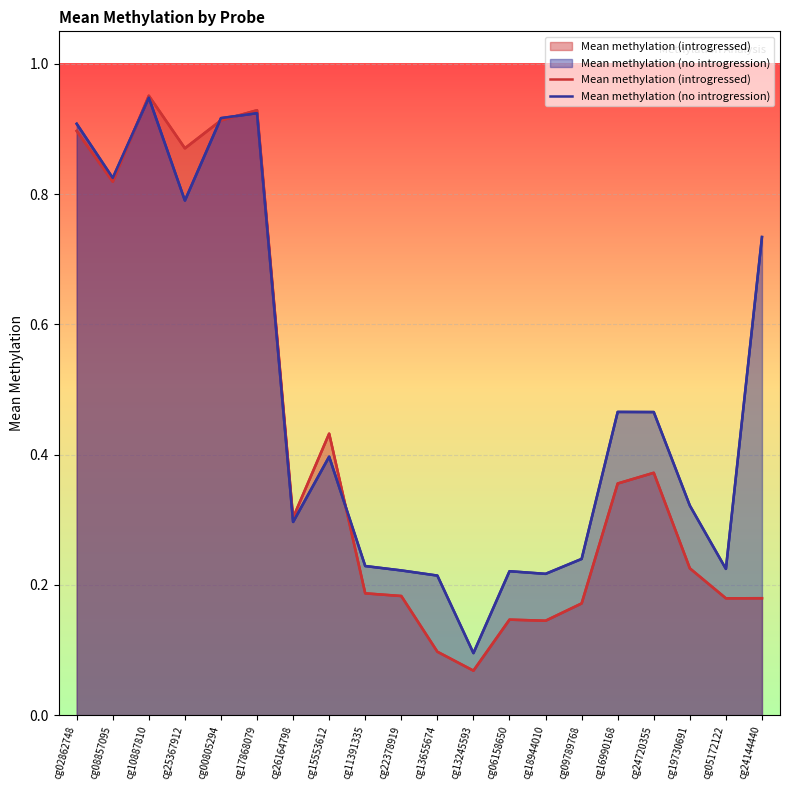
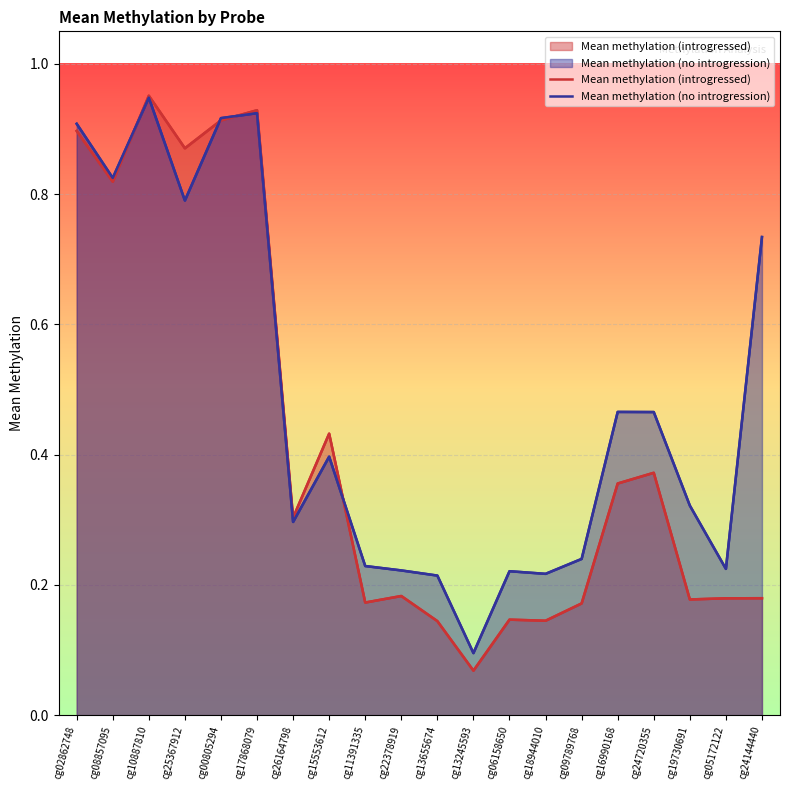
Mean methylation (introgressed), cg11391335: 0.19 -> 0.17
Mean methylation (introgressed), cg13655674: 0.10 -> 0.14
Mean methylation (introgressed), cg19730691: 0.23 -> 0.18
